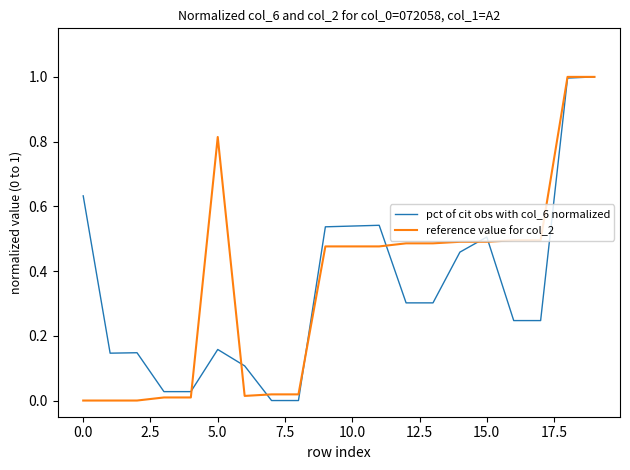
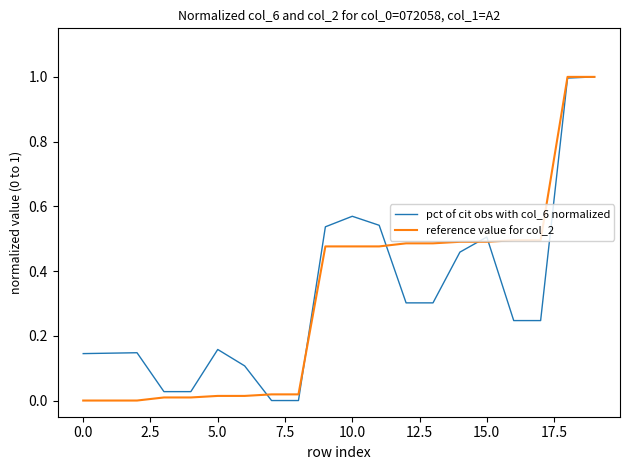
pct of cit obs with col_6 normalized, 0.0: 0.63 -> 0.15
reference value for col_2, 5.0: 0.81 -> 0.01
pct of cit obs with col_6 normalized, 10.0: 0.54 -> 0.57
